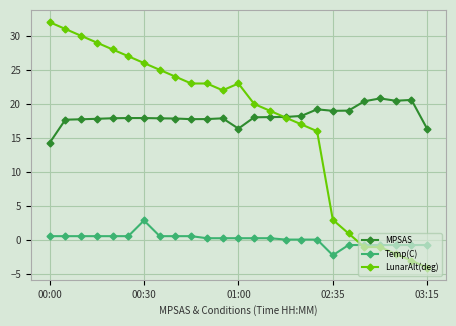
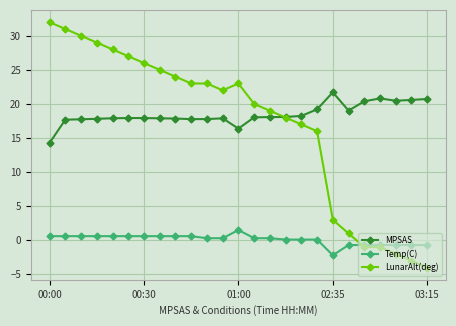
Temp(C), 00:30: 3 -> 1
Temp(C), 01:00: 0 -> 2
MPSAS, 02:35: 19 -> 22
MPSAS, 03:15: 16 -> 21
